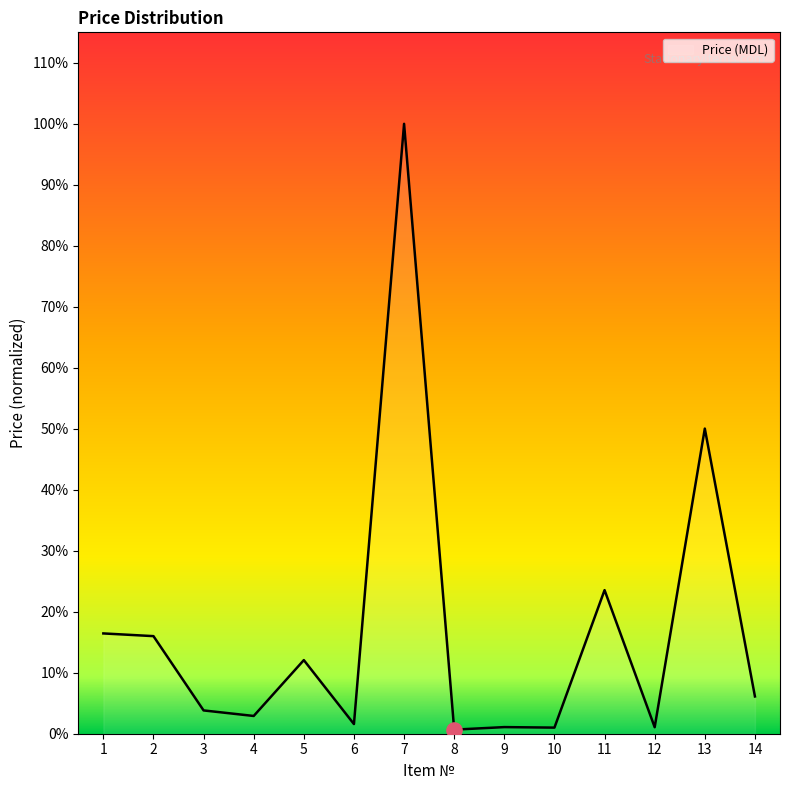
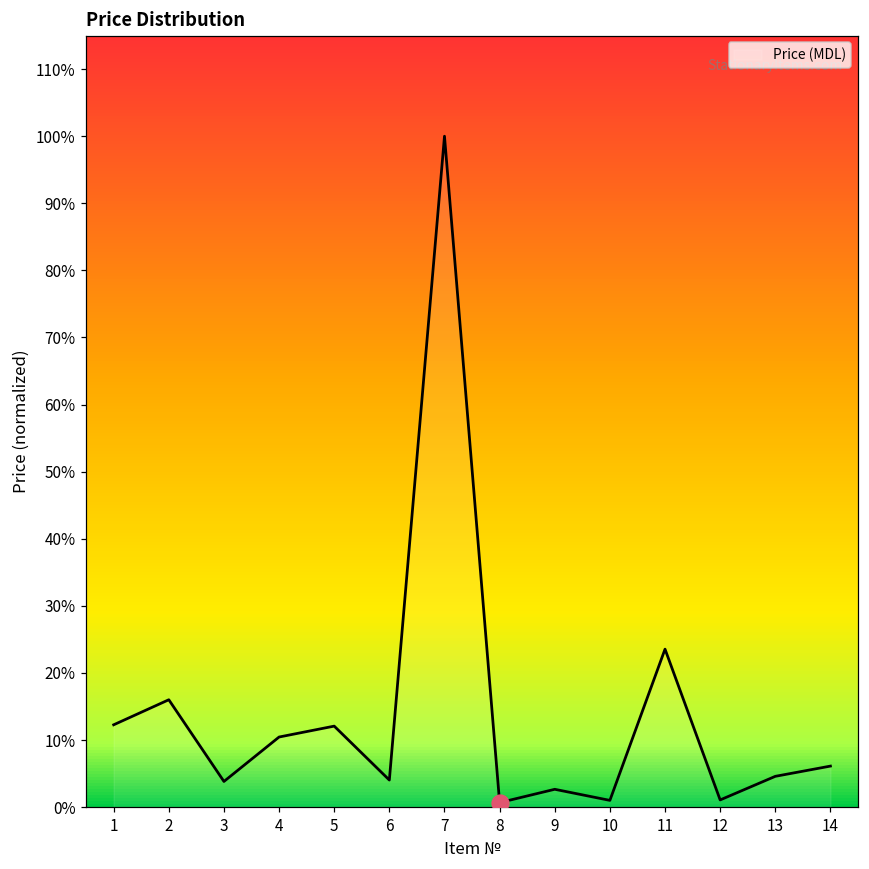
Price (MDL), 1: 16% -> 12%
Price (MDL), 4: 3% -> 10%
Price (MDL), 6: 2% -> 4%
Price (MDL), 9: 1% -> 3%
Price (MDL), 13: 50% -> 5%
